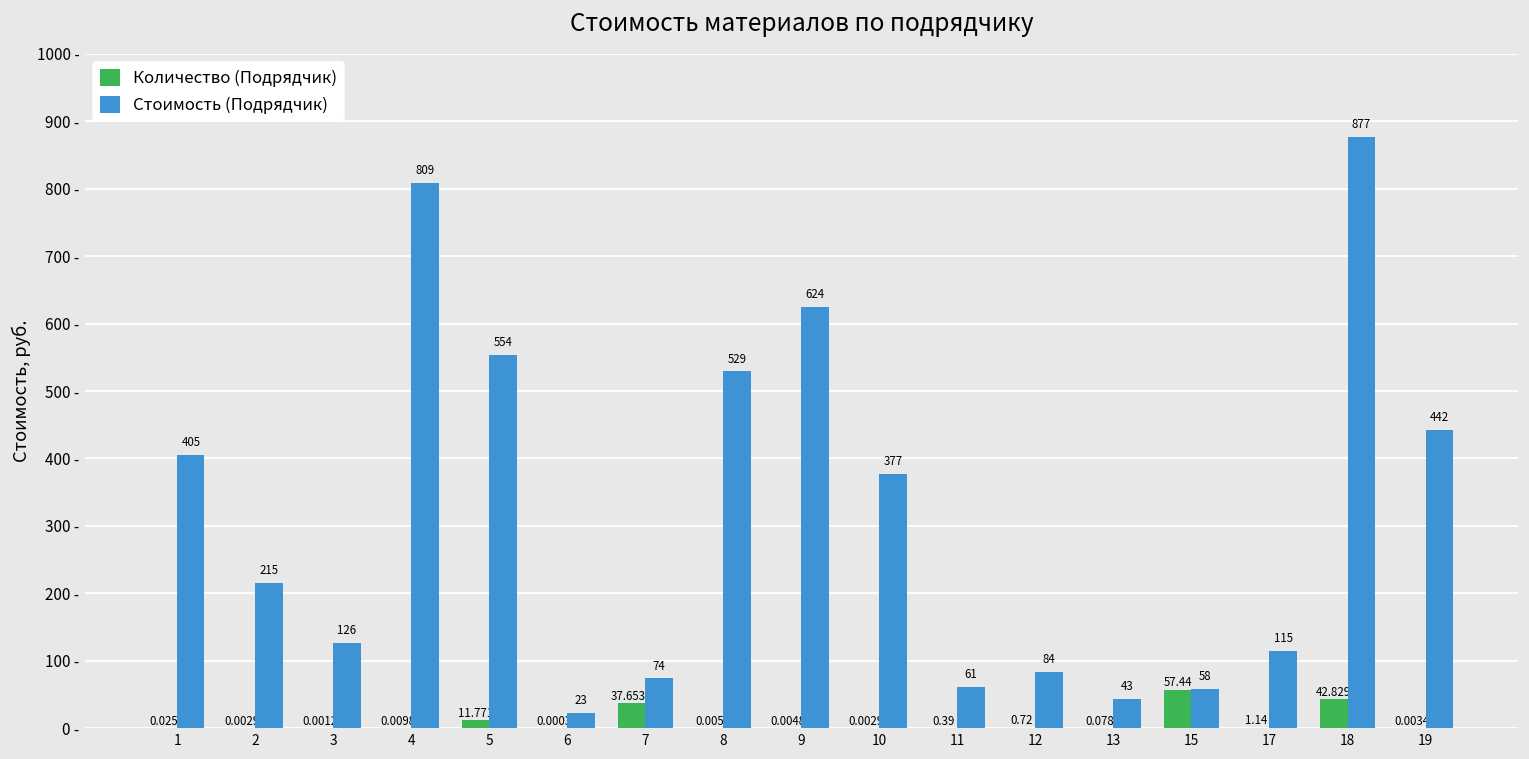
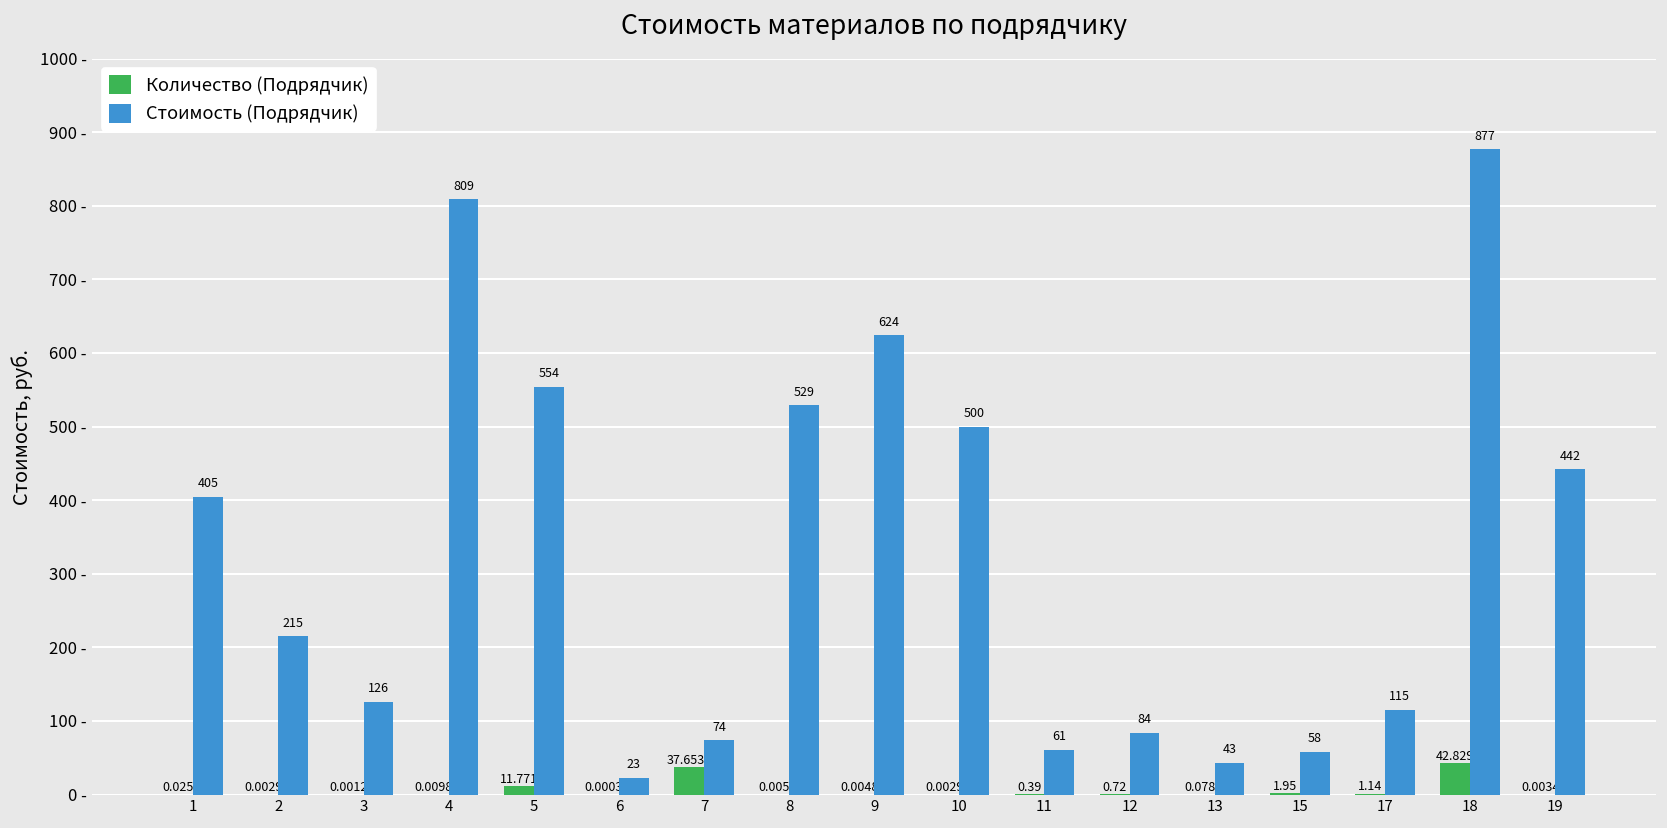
Стоимость (Подрядчик), 10: 377 -> 500
Количество (Подрядчик), 15: 57.44 -> 1.95
